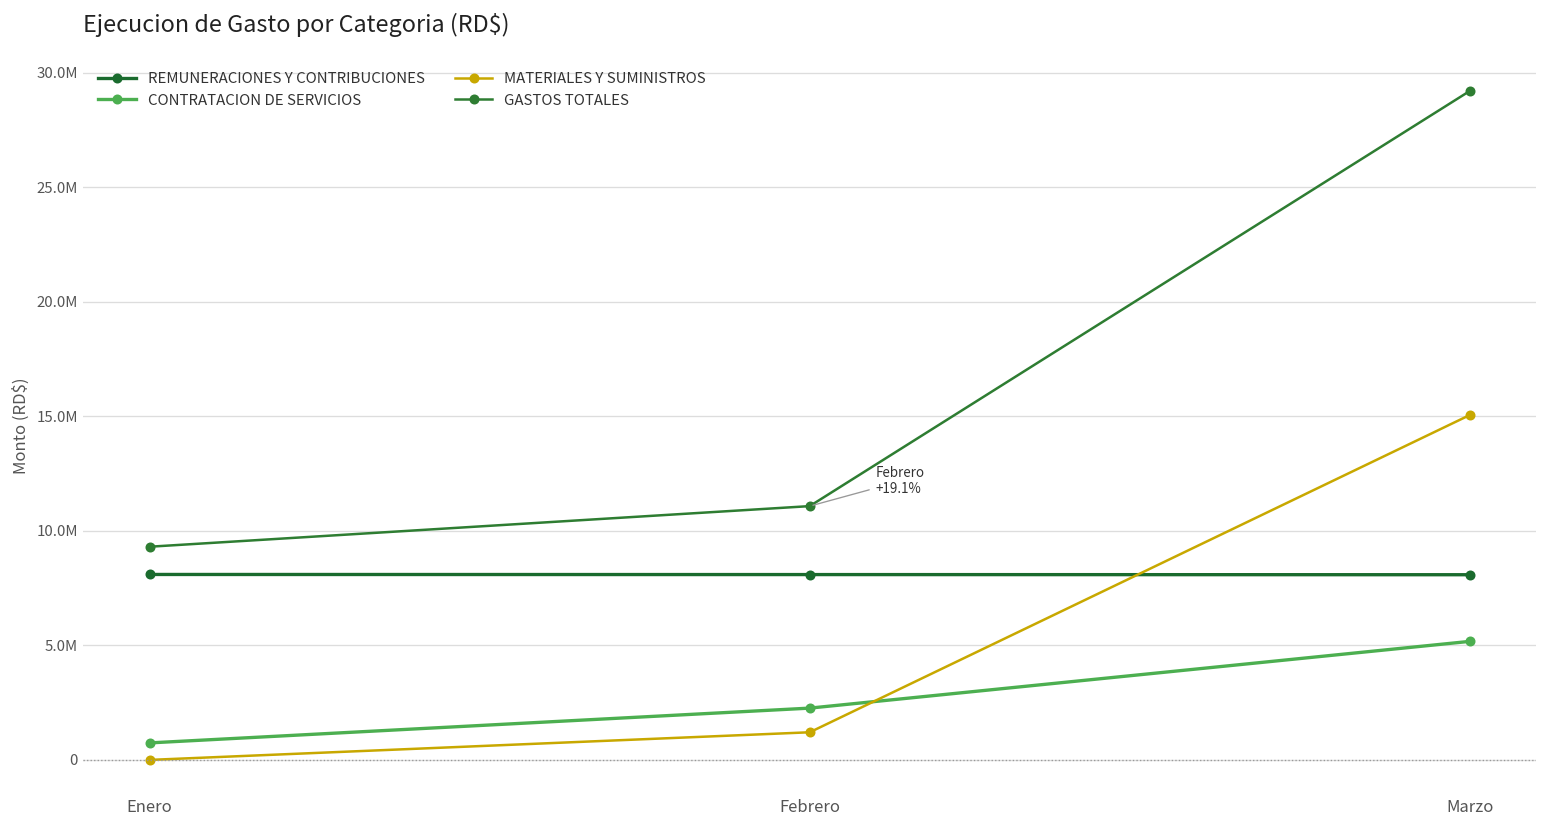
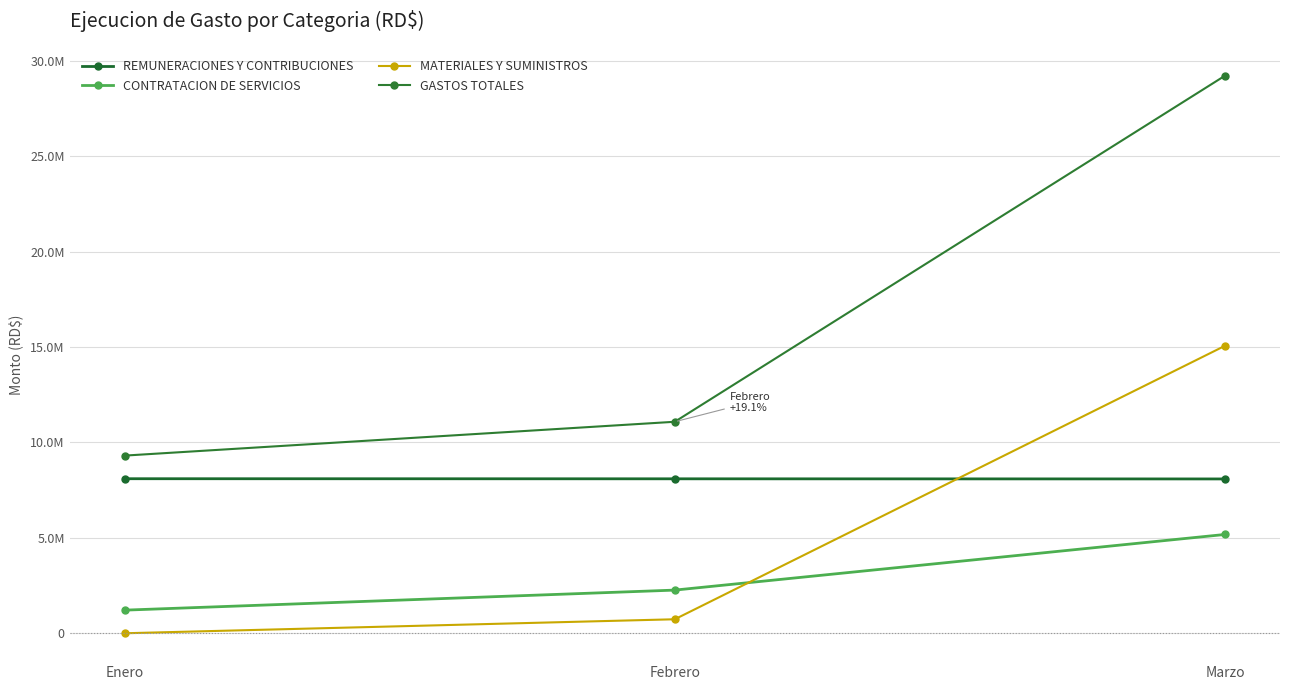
CONTRATACION DE SERVICIOS, Enero: 700000 -> 1200000
MATERIALES Y SUMINISTROS, Febrero: 1200000 -> 700000
